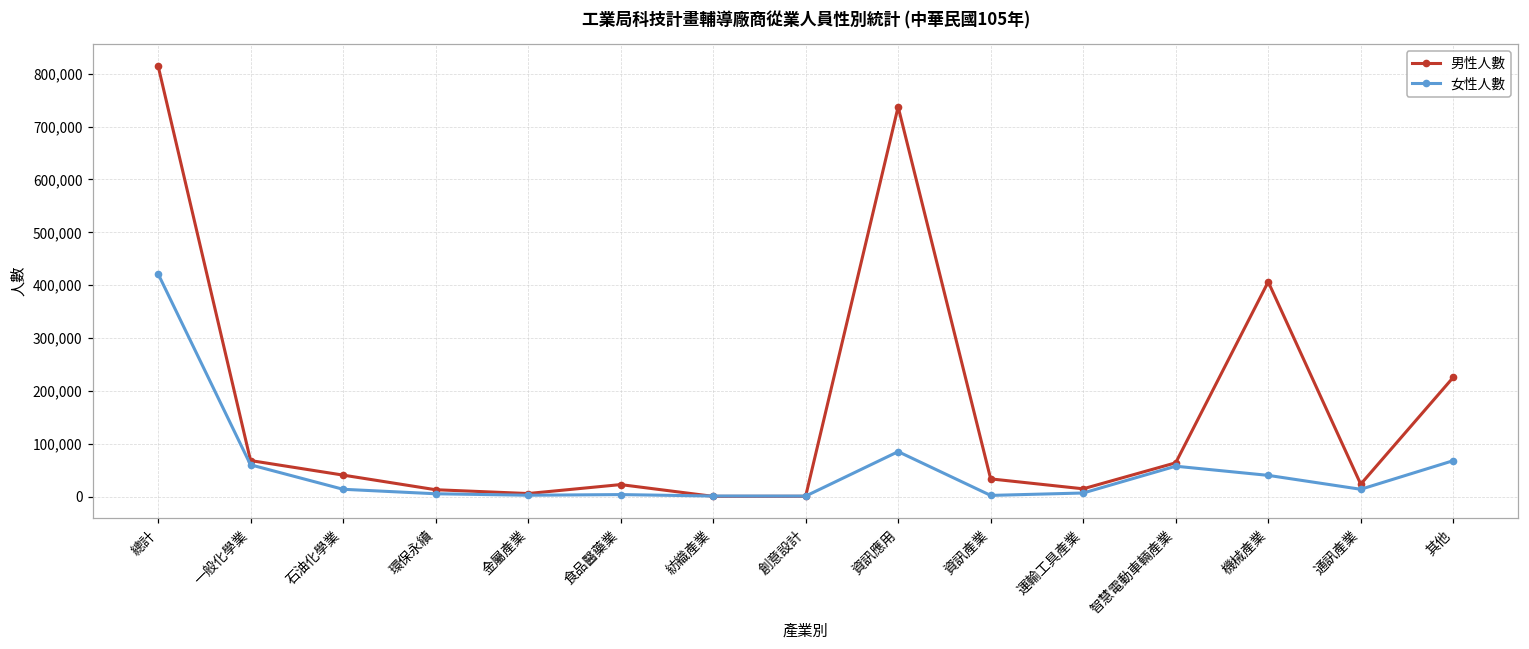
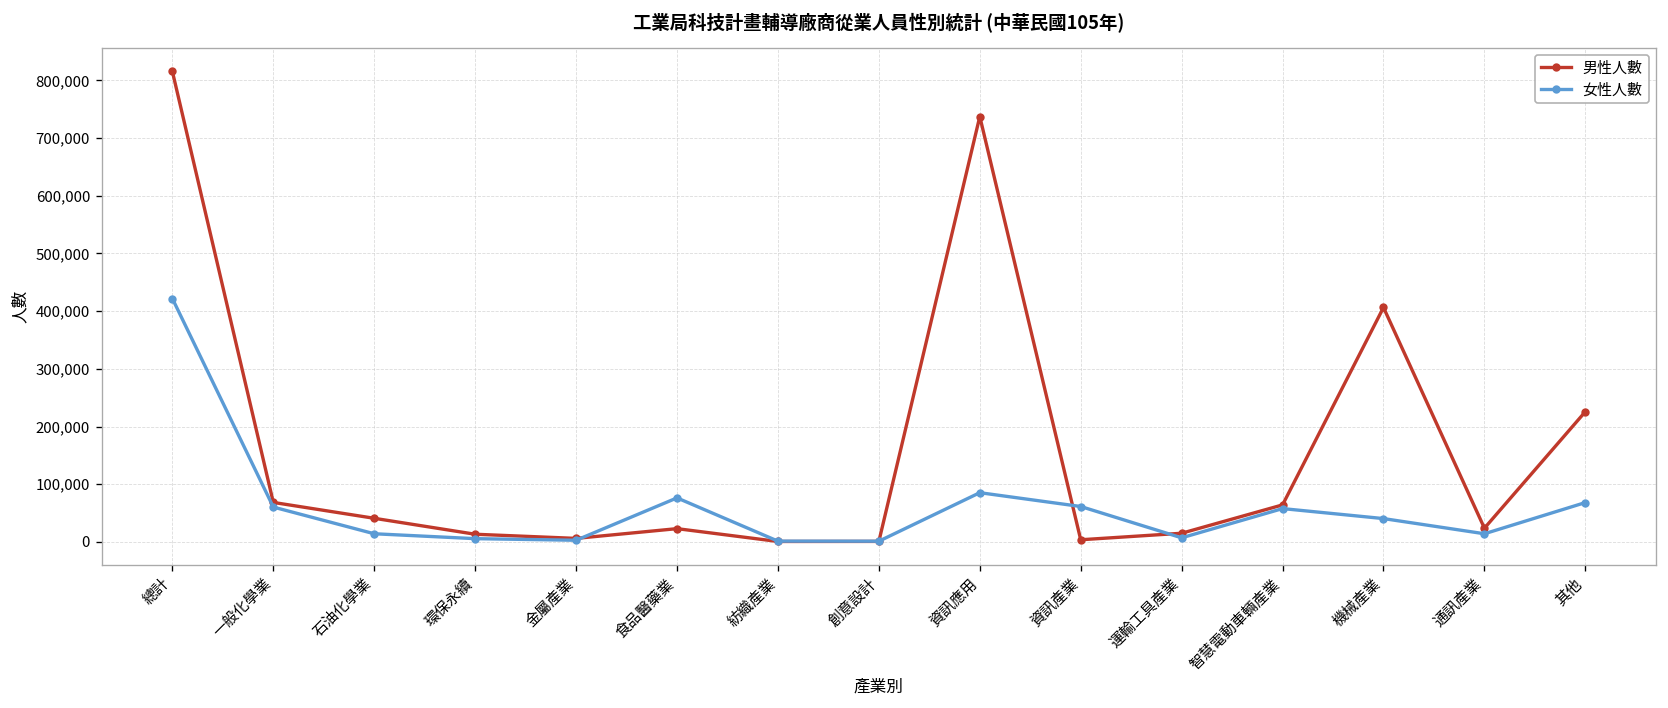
女性人數, 食品醫藥業: 0 -> 80,000
男性人數, 資訊產業: 30,000 -> 0
女性人數, 資訊產業: 0 -> 60,000
